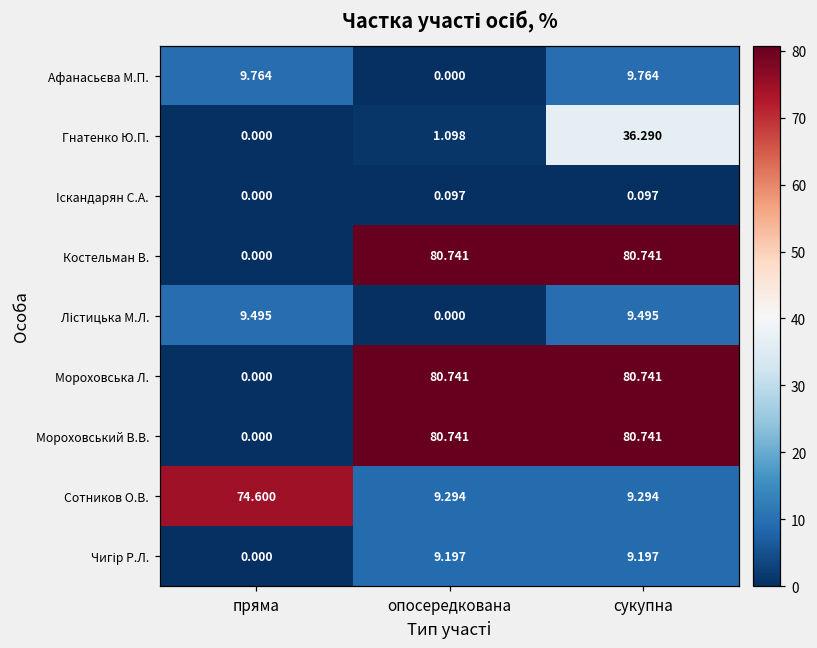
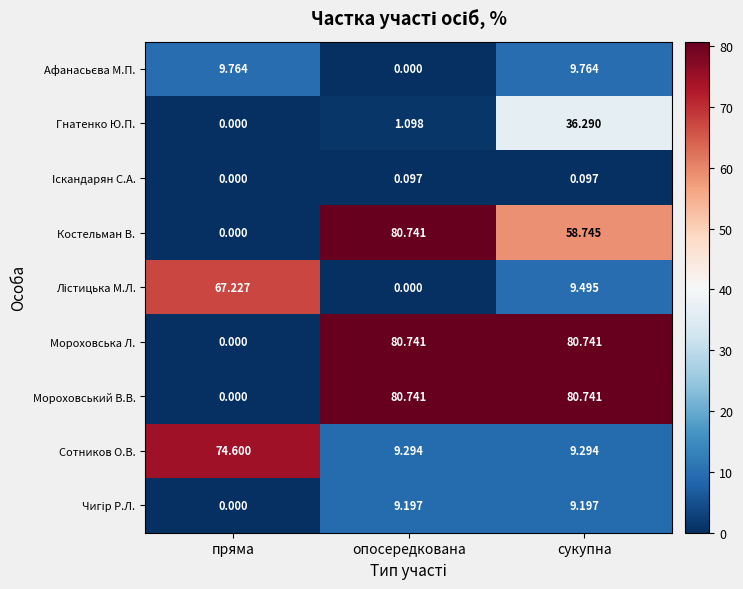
Костельман В., сукупна: 80.741 -> 58.745
Лістицька М.Л., пряма: 9.495 -> 67.227
